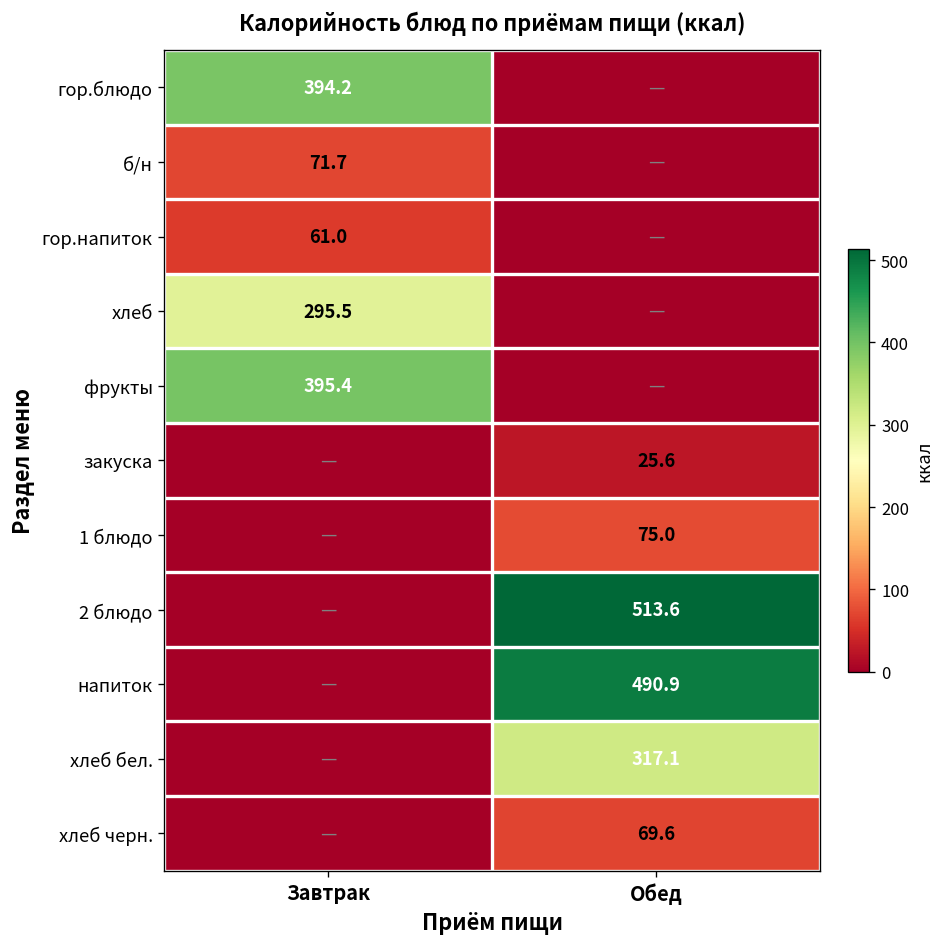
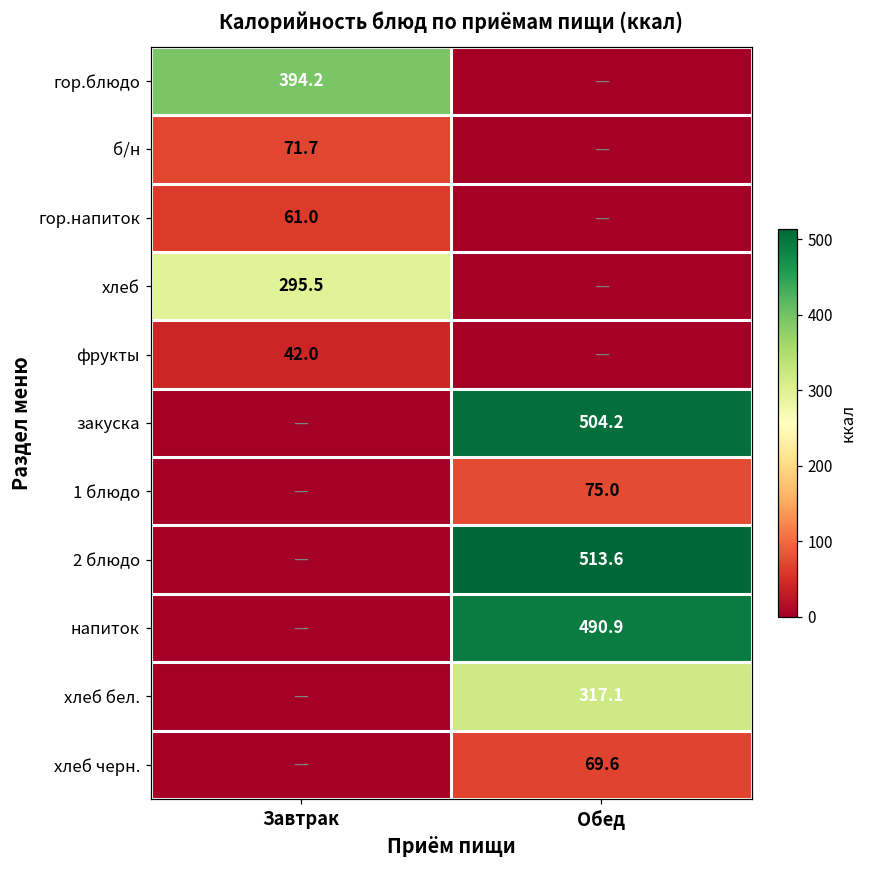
фрукты, Завтрак: 395.4 -> 42.0
закуска, Обед: 25.6 -> 504.2
